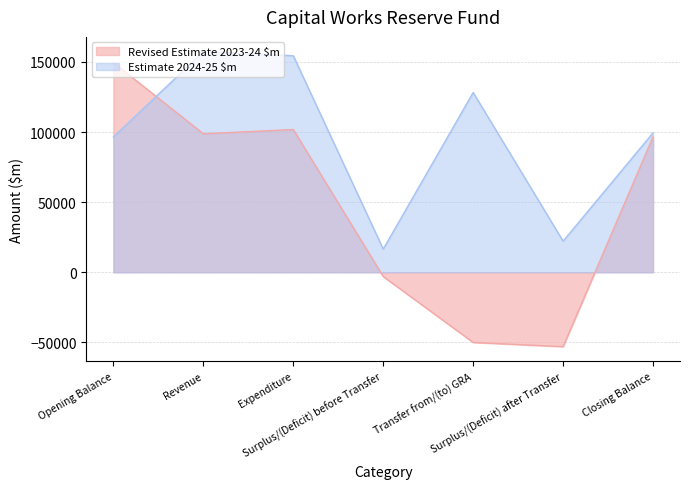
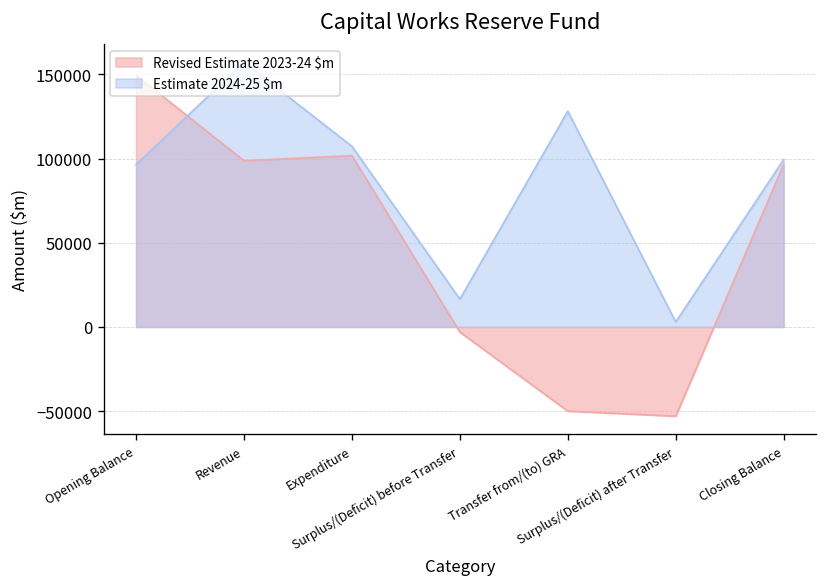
Estimate 2024-25 $m, Expenditure: 154000 -> 107000
Estimate 2024-25 $m, Surplus/(Deficit) after Transfer: 22000 -> 3000
